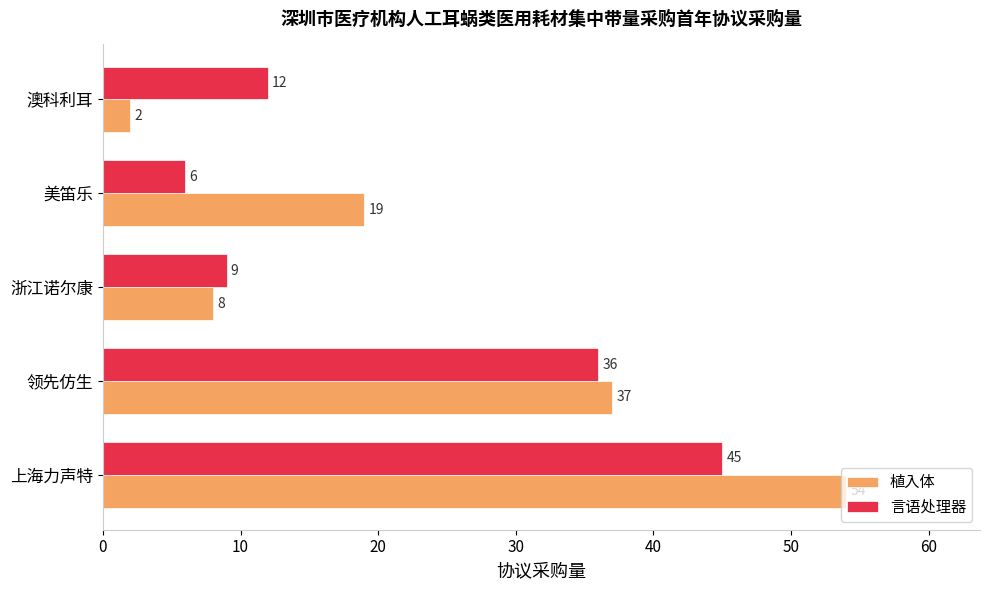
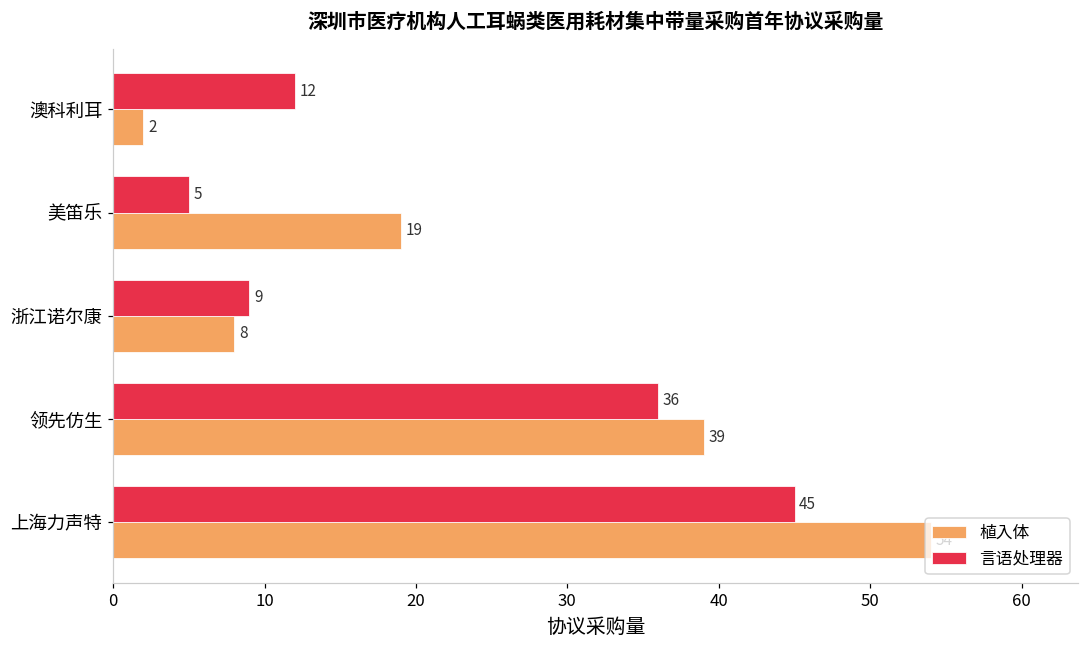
言语处理器, 美笛乐: 6 -> 5
植入体, 领先仿生: 37 -> 39
